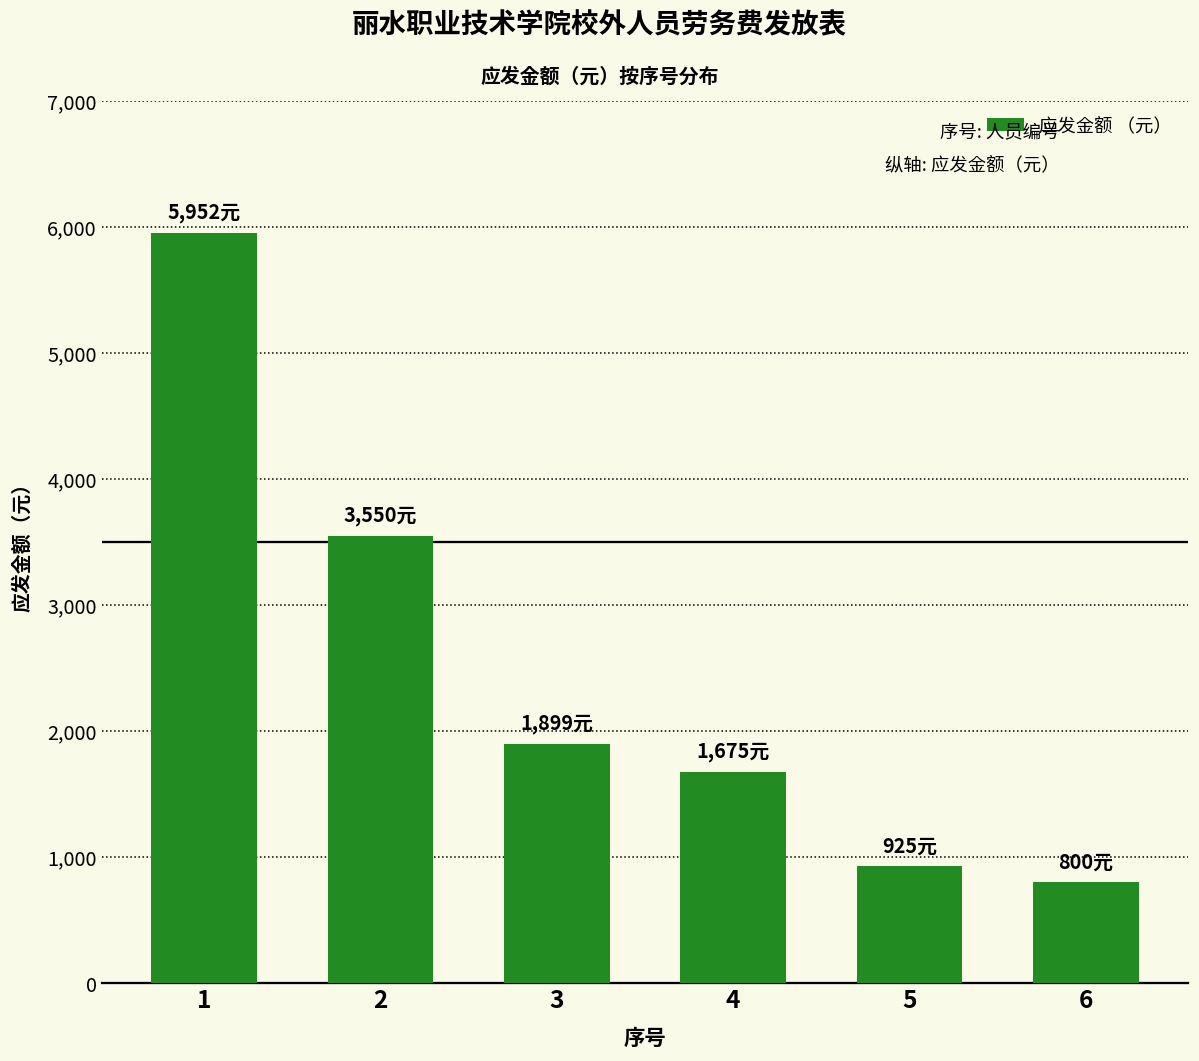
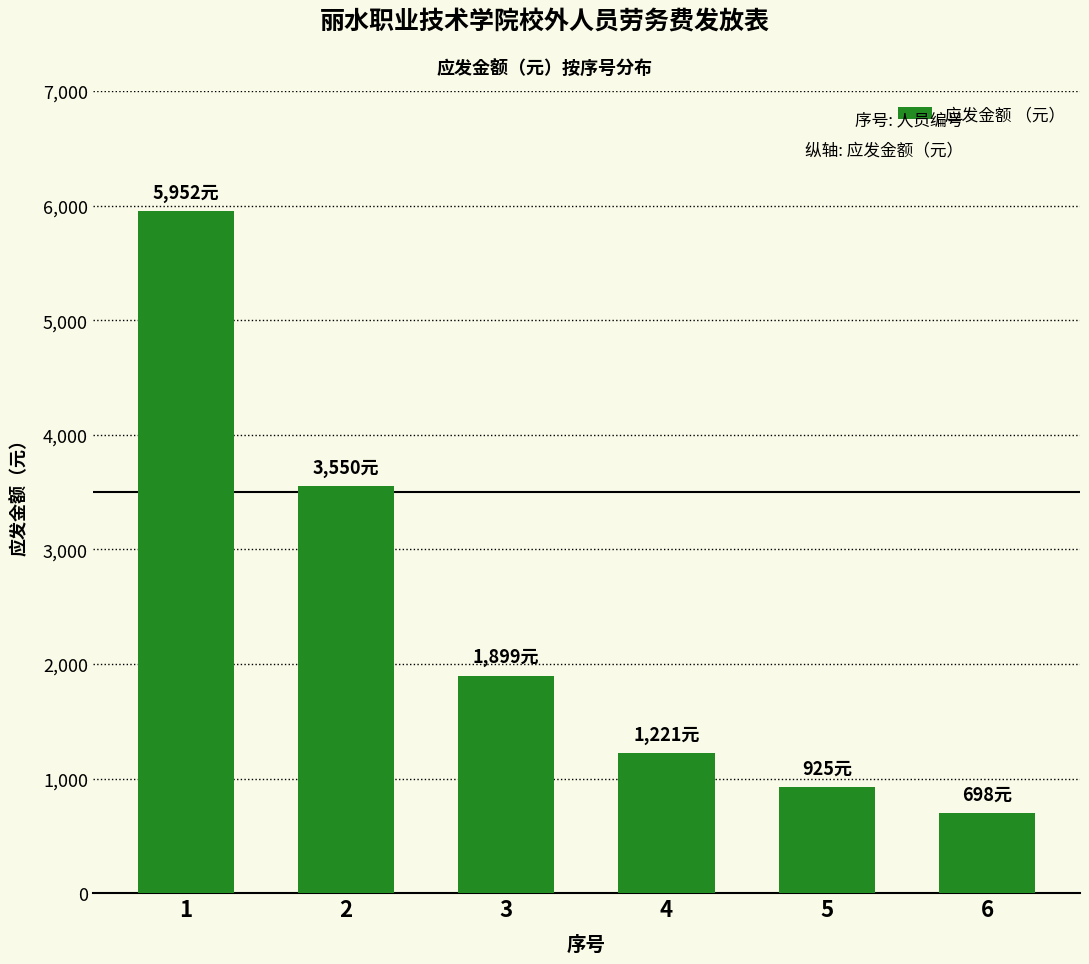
4: 1,675元 -> 1,221元
6: 800元 -> 698元
